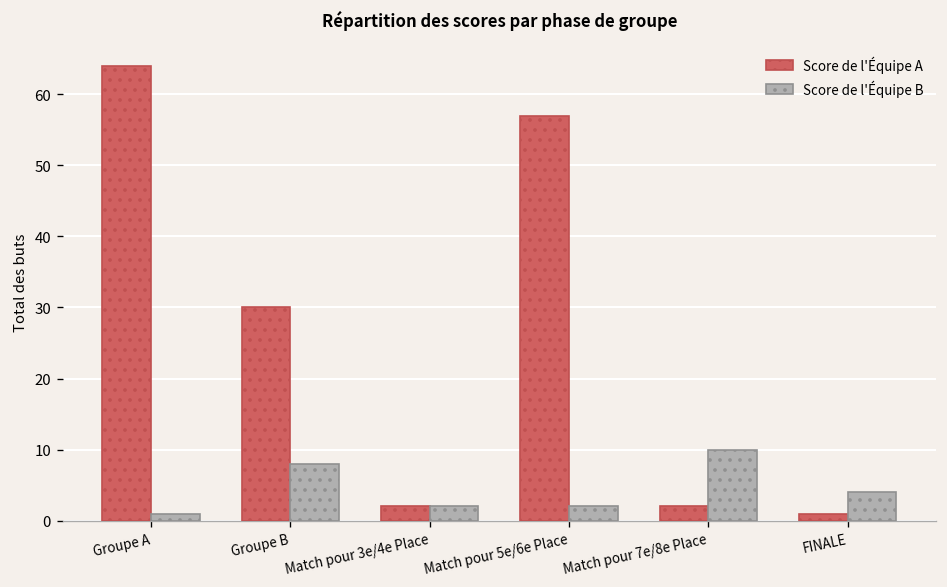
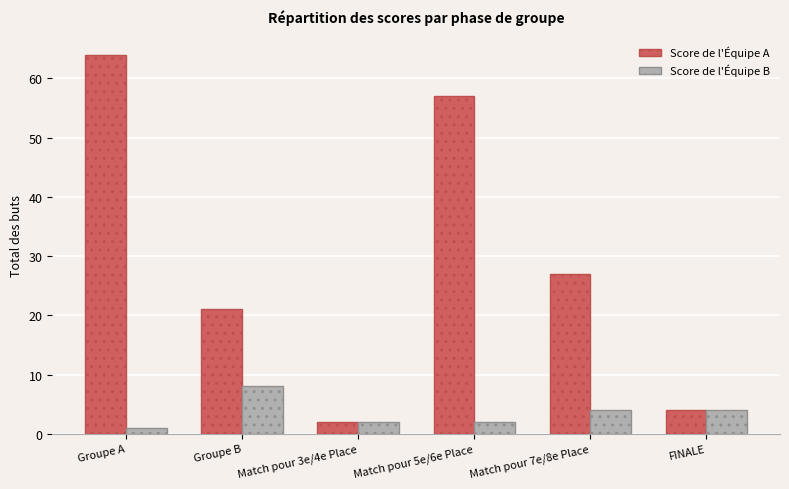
Score de l'Équipe A, Groupe B: 30 -> 21
Score de l'Équipe A, Match pour 7e/8e Place: 2 -> 27
Score de l'Équipe B, Match pour 7e/8e Place: 10 -> 4
Score de l'Équipe A, FINALE: 1 -> 4
